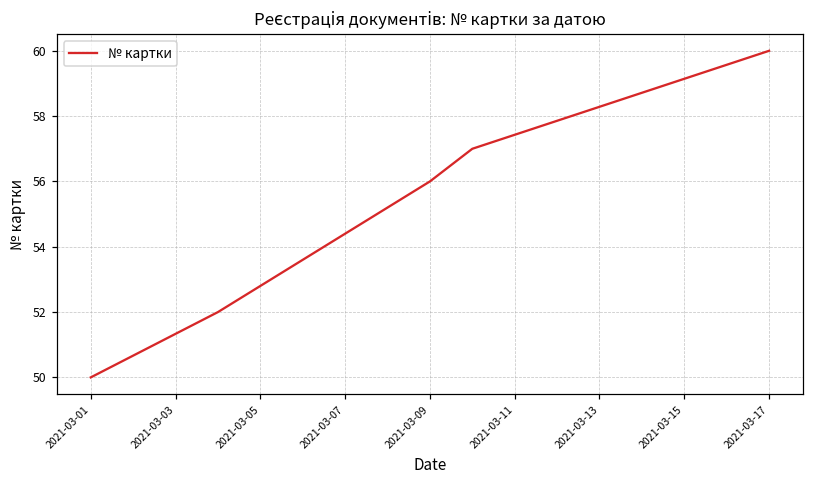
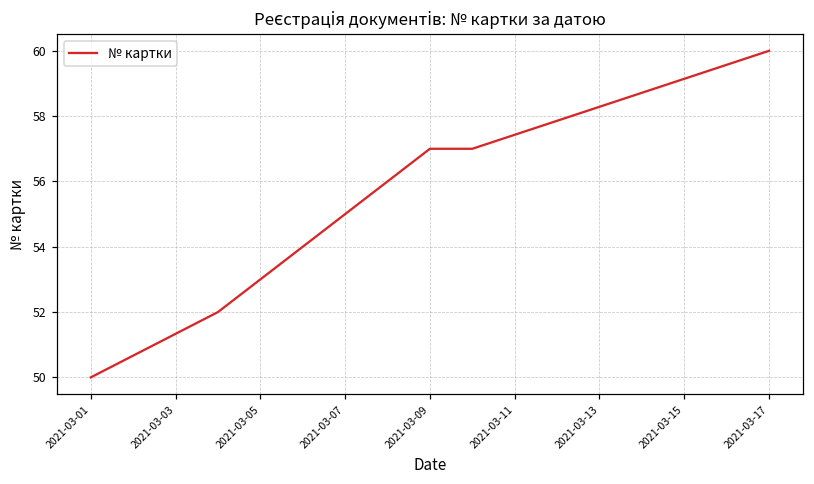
2021-03-09: 56 -> 57
